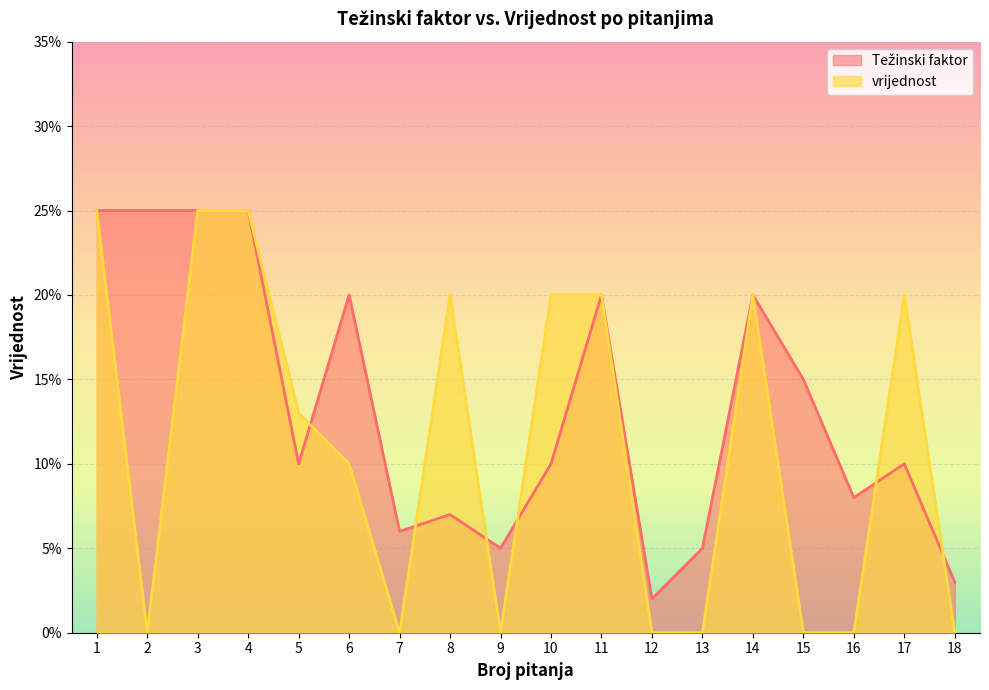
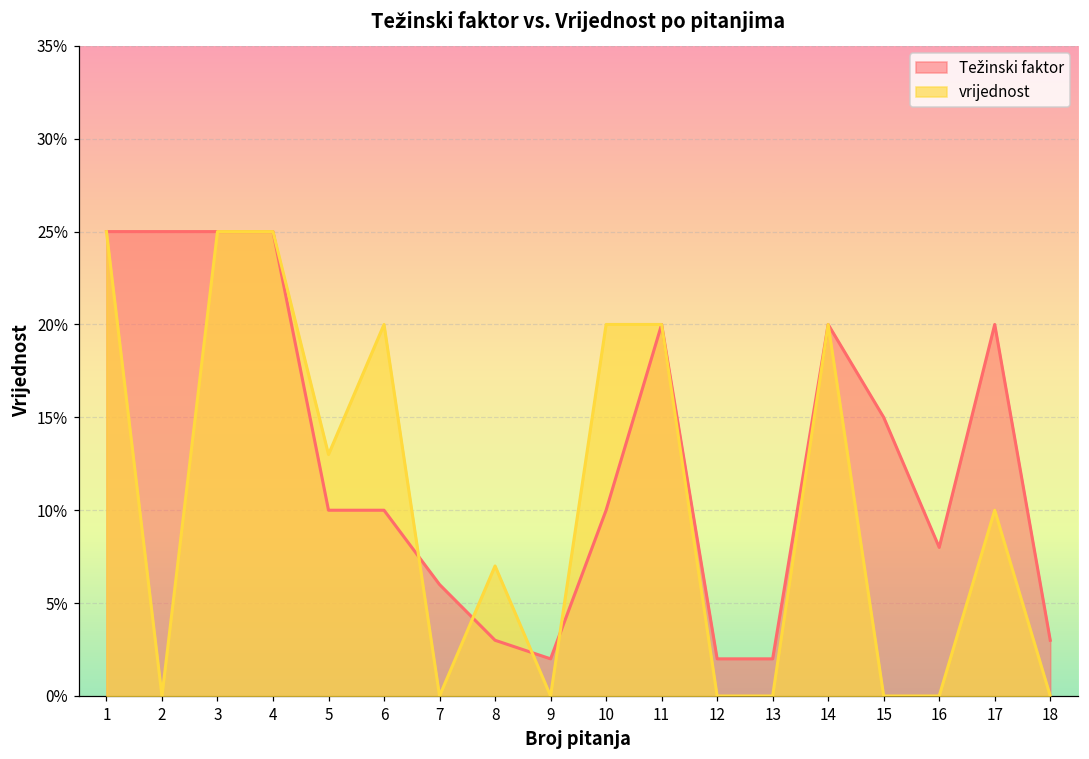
Težinski faktor, 6: 20.0% -> 10.0%
vrijednost, 6: 10.0% -> 20.0%
Težinski faktor, 8: 7.0% -> 3.0%
vrijednost, 8: 20.0% -> 7.0%
Težinski faktor, 9: 5.0% -> 2.0%
Težinski faktor, 13: 5.0% -> 2.0%
Težinski faktor, 17: 10.0% -> 20.0%
vrijednost, 17: 20.0% -> 10.0%
